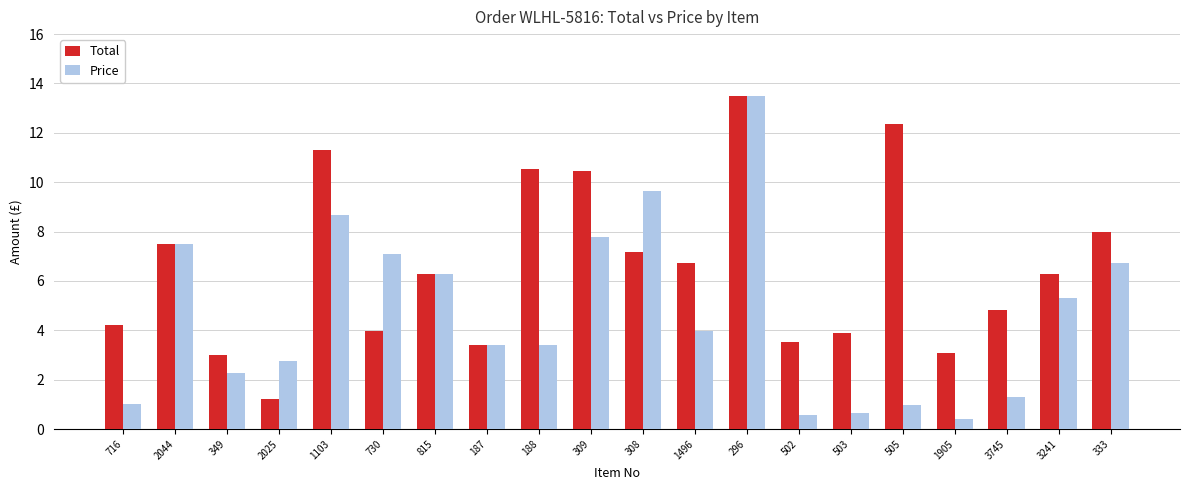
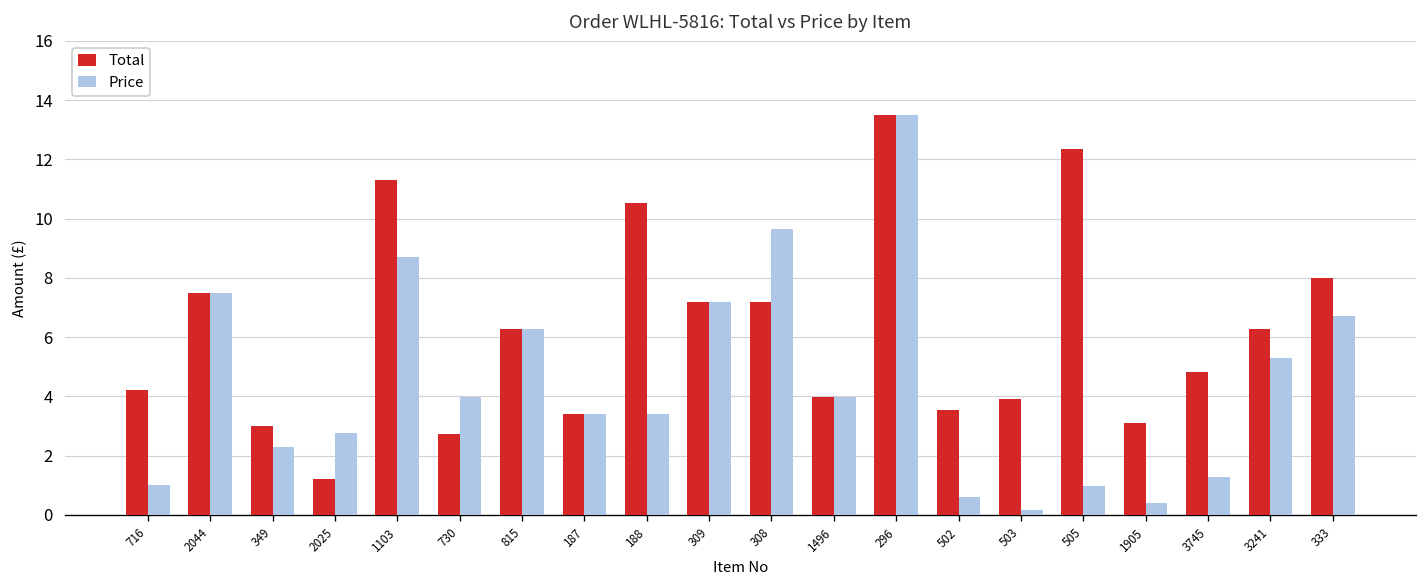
Total, 730: 4.0 -> 2.7
Price, 730: 7.1 -> 4.0
Total, 309: 10.5 -> 7.2
Price, 309: 7.8 -> 7.2
Total, 1496: 6.7 -> 4.0
Price, 503: 0.7 -> 0.2
